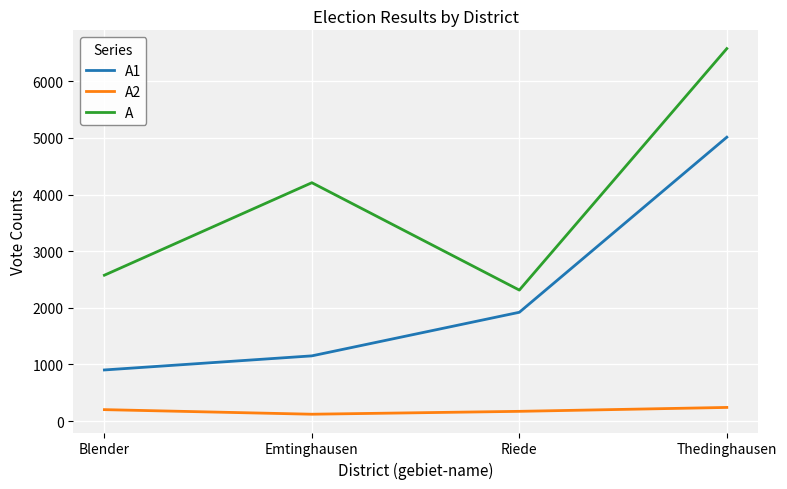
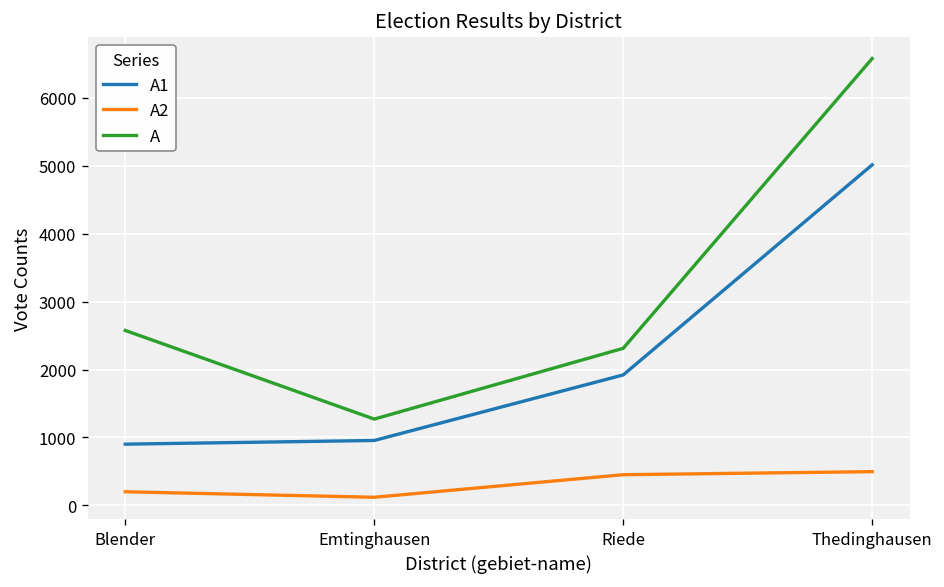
A1, Emtinghausen: 1200 -> 1000
A, Emtinghausen: 4200 -> 1300
A2, Riede: 200 -> 500
A2, Thedinghausen: 200 -> 500
